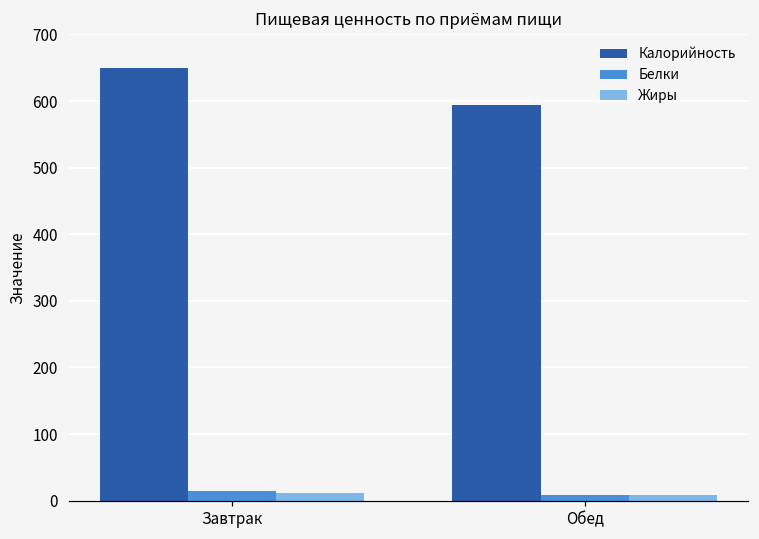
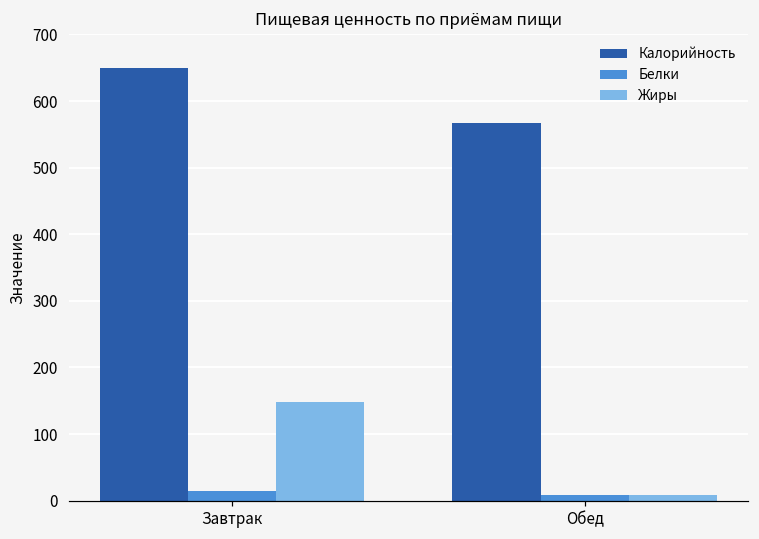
Жиры, Завтрак: 10 -> 150
Калорийность, Обед: 590 -> 570
